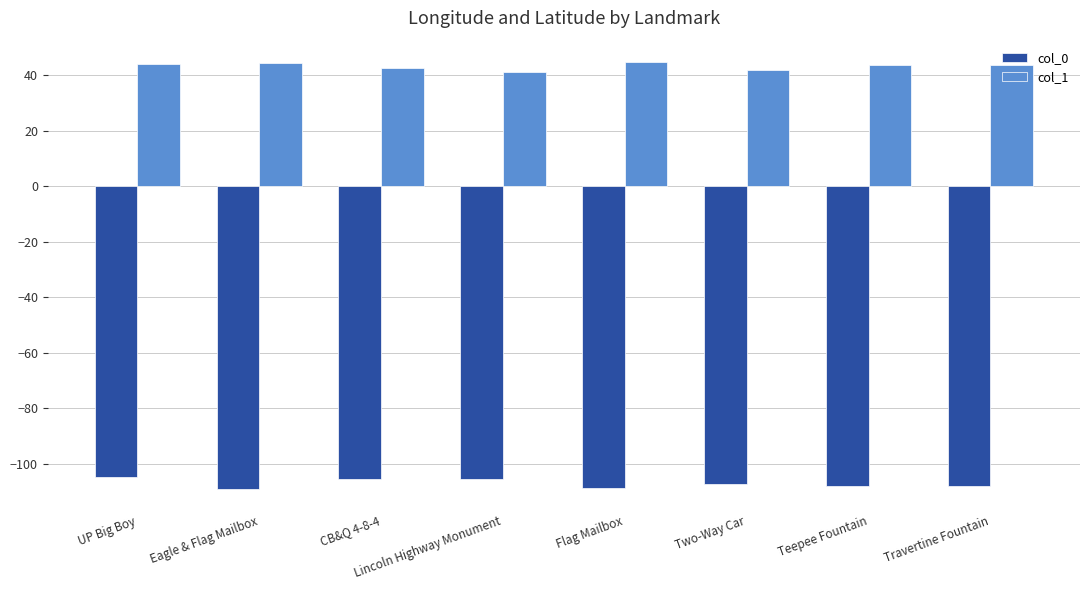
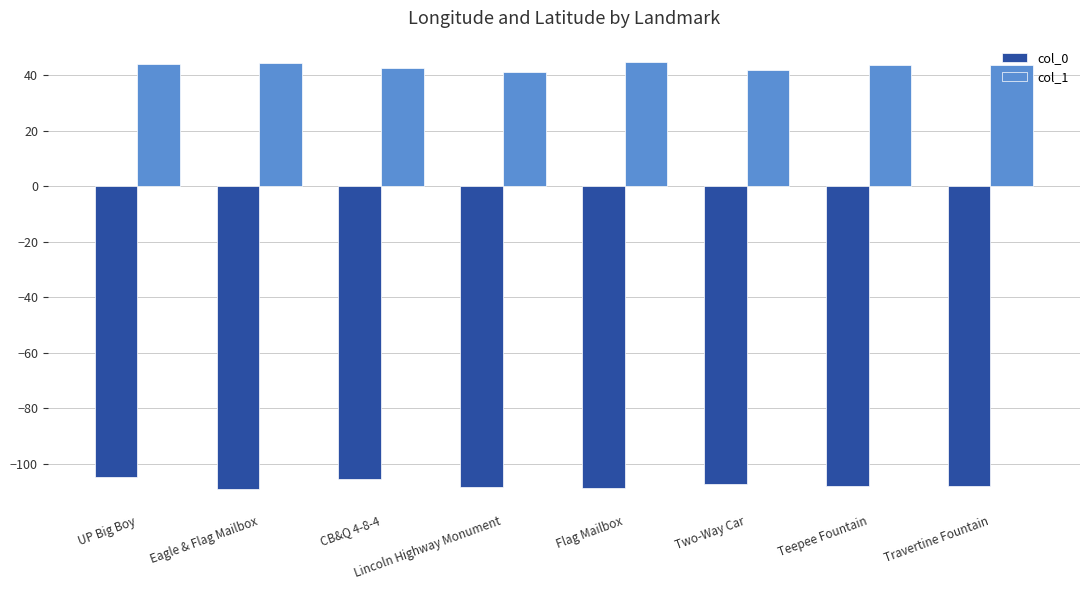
col_0, Lincoln Highway Monument: -105 -> -109
